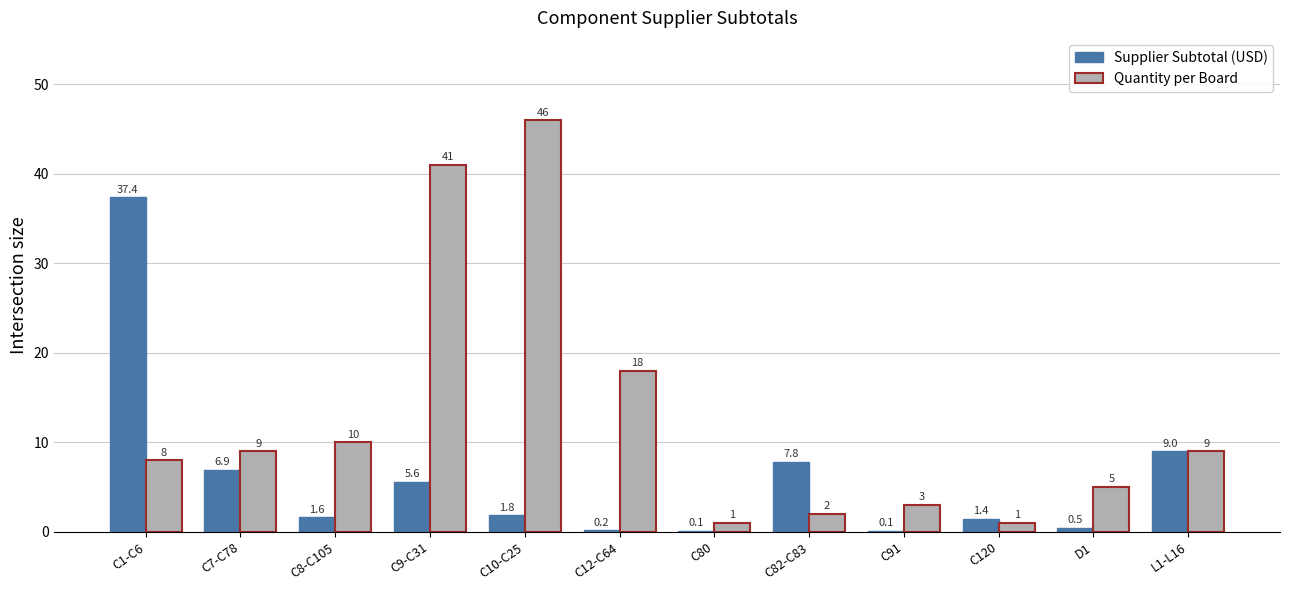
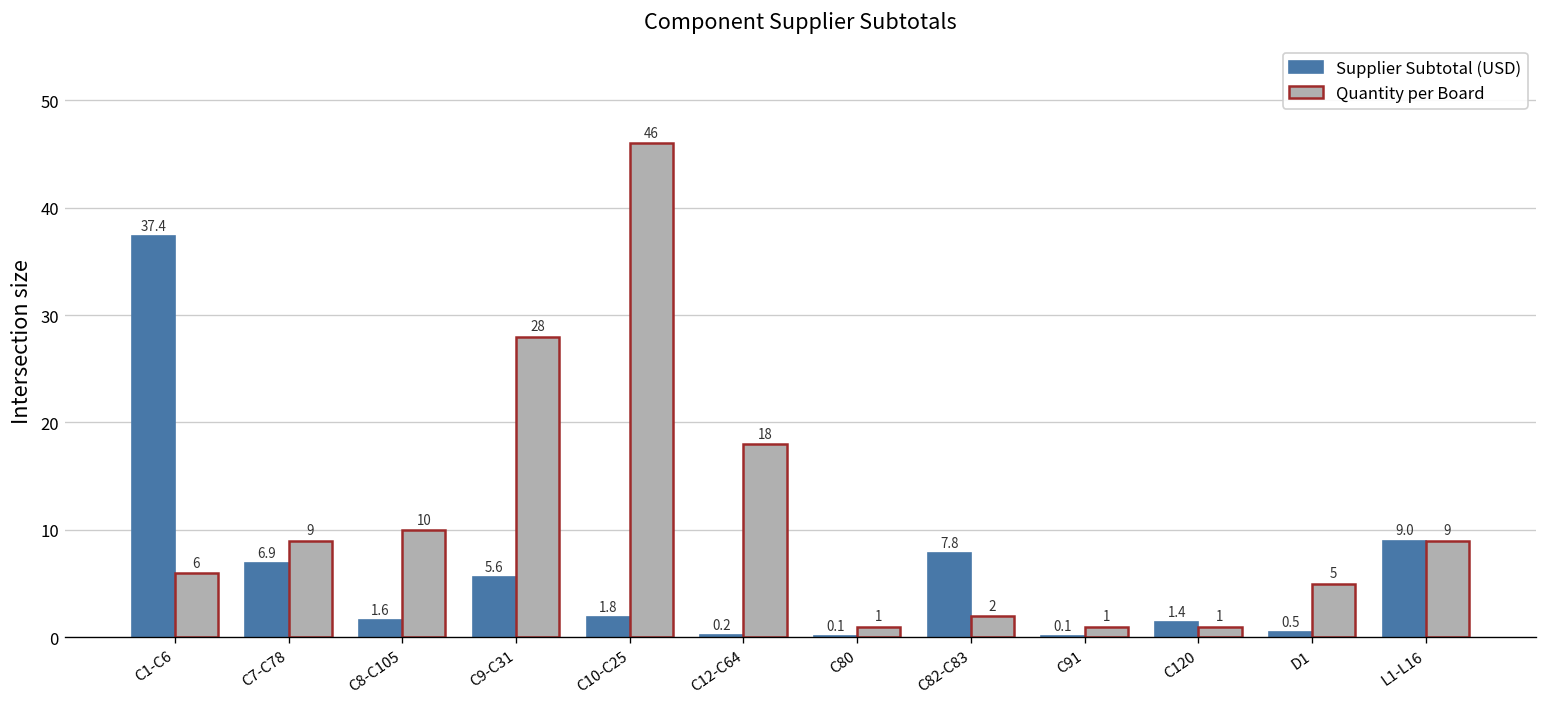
Quantity per Board, C1-C6: 8 -> 6
Quantity per Board, C9-C31: 41 -> 28
Quantity per Board, C91: 3 -> 1
